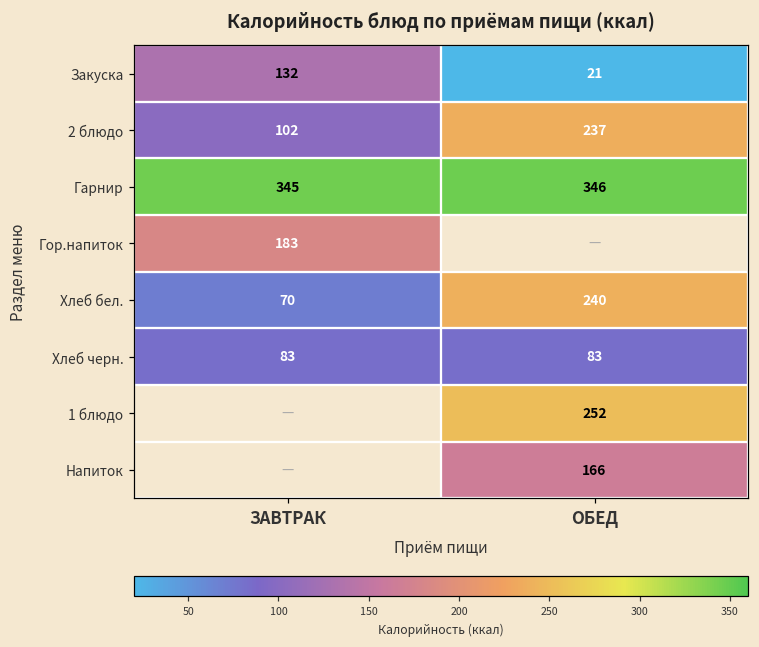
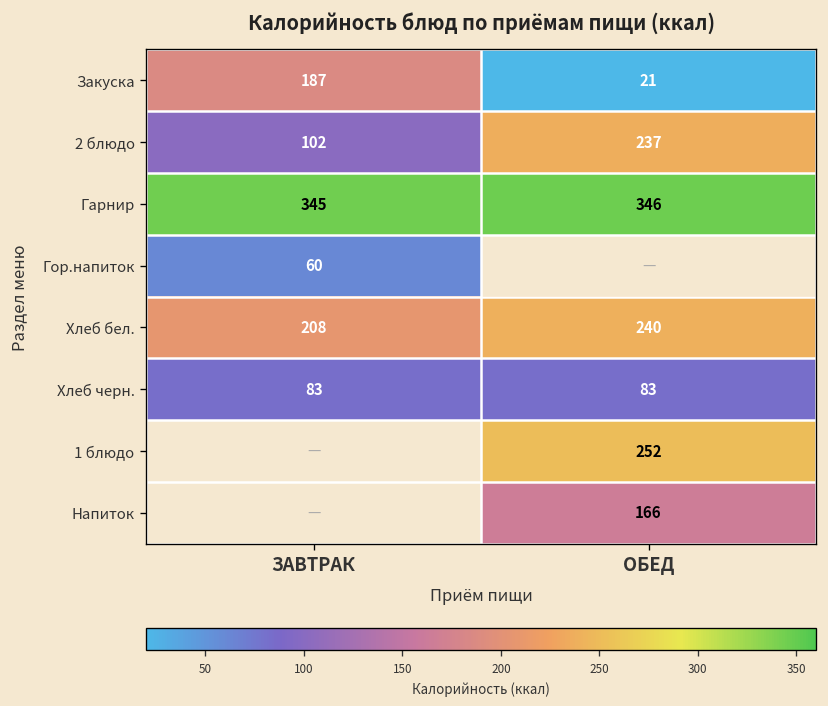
Закуска, ЗАВТРАК: 132 -> 187
Гор.напиток, ЗАВТРАК: 183 -> 60
Хлеб бел., ЗАВТРАК: 70 -> 208
